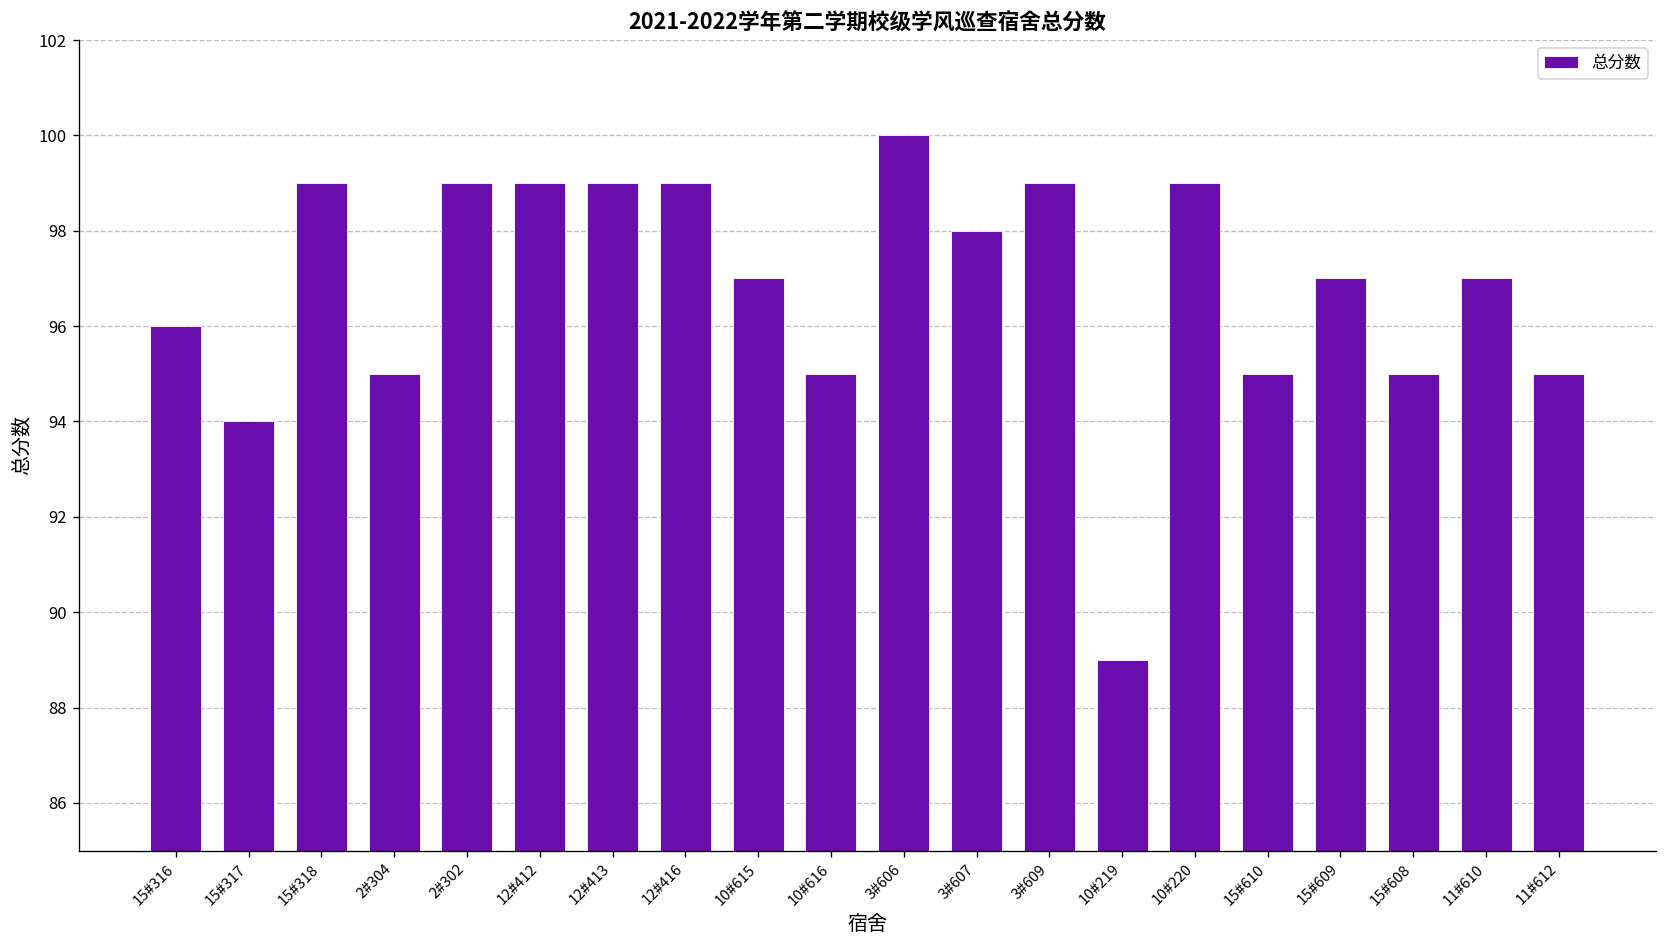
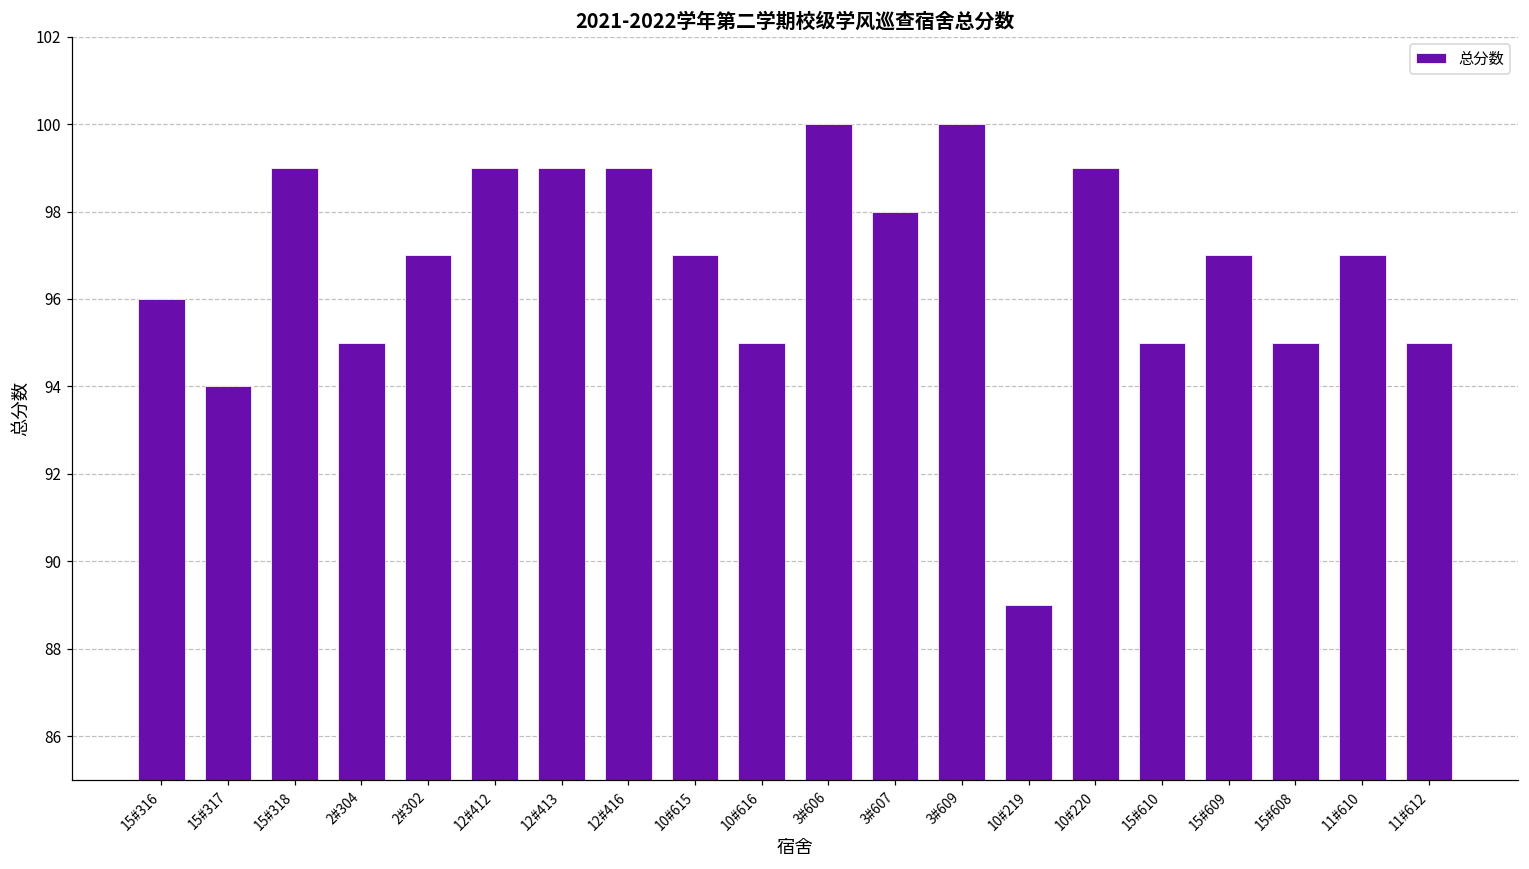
2#302: 99 -> 97
3#609: 99 -> 100
